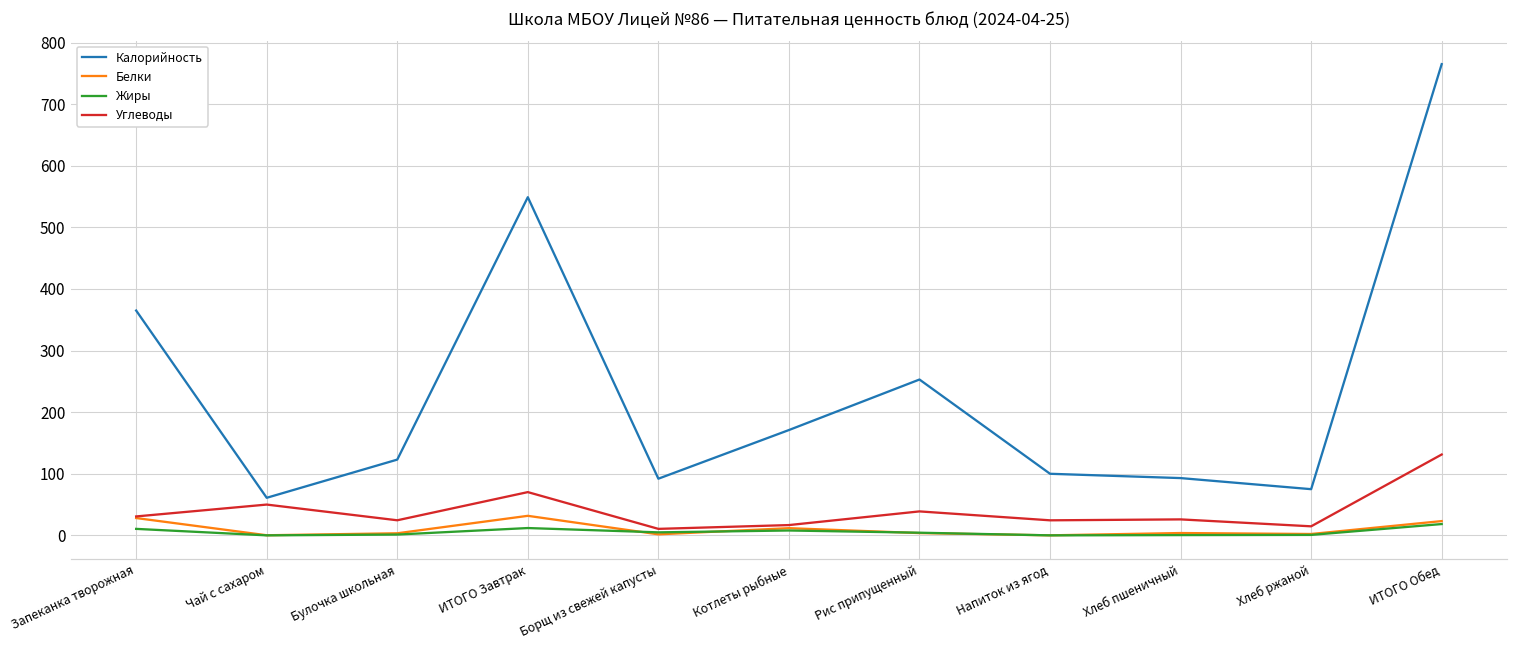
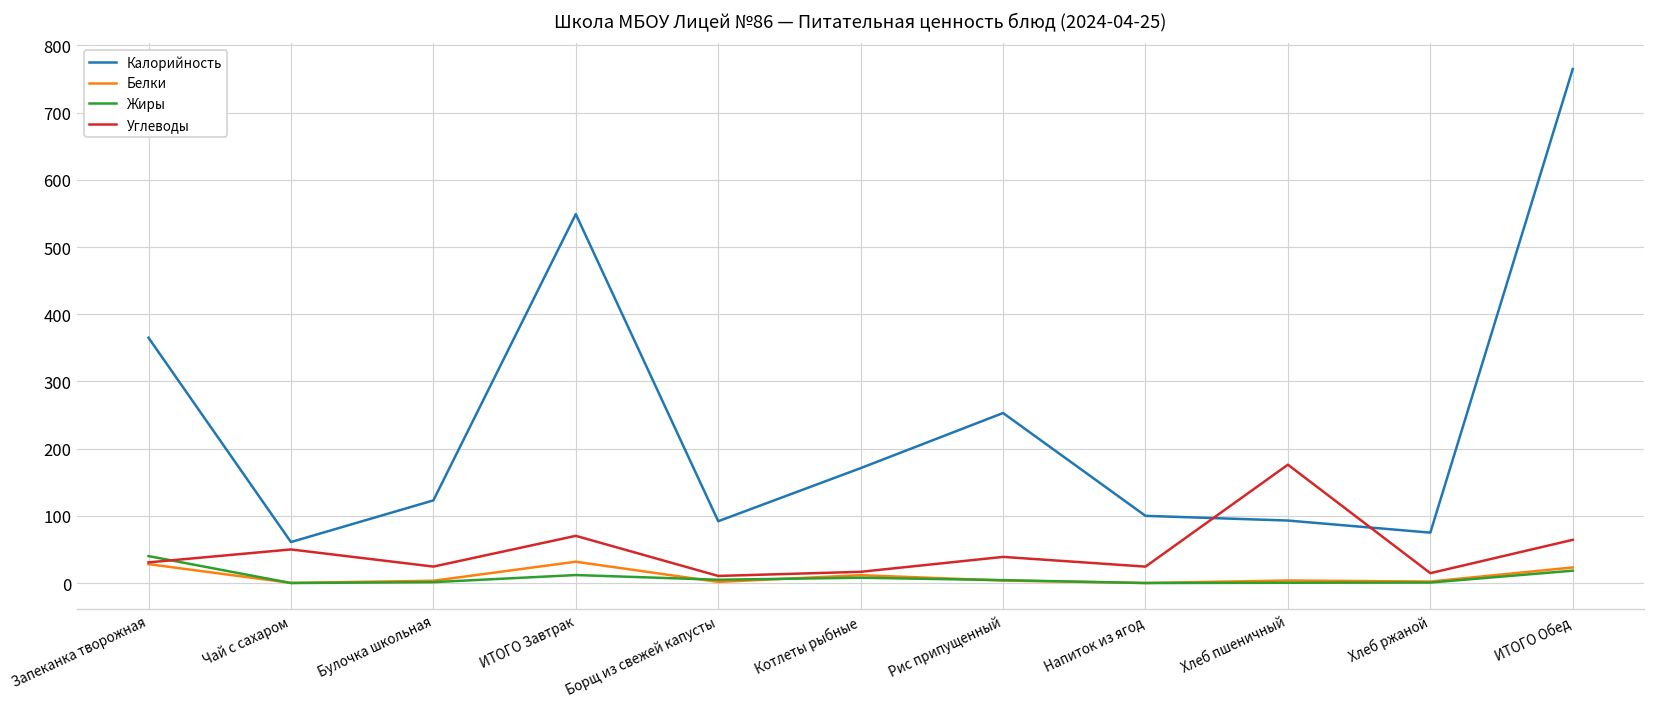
Жиры, Запеканка творожная: 10 -> 40
Углеводы, Хлеб пшеничный: 30 -> 180
Углеводы, ИТОГО Обед: 130 -> 60
